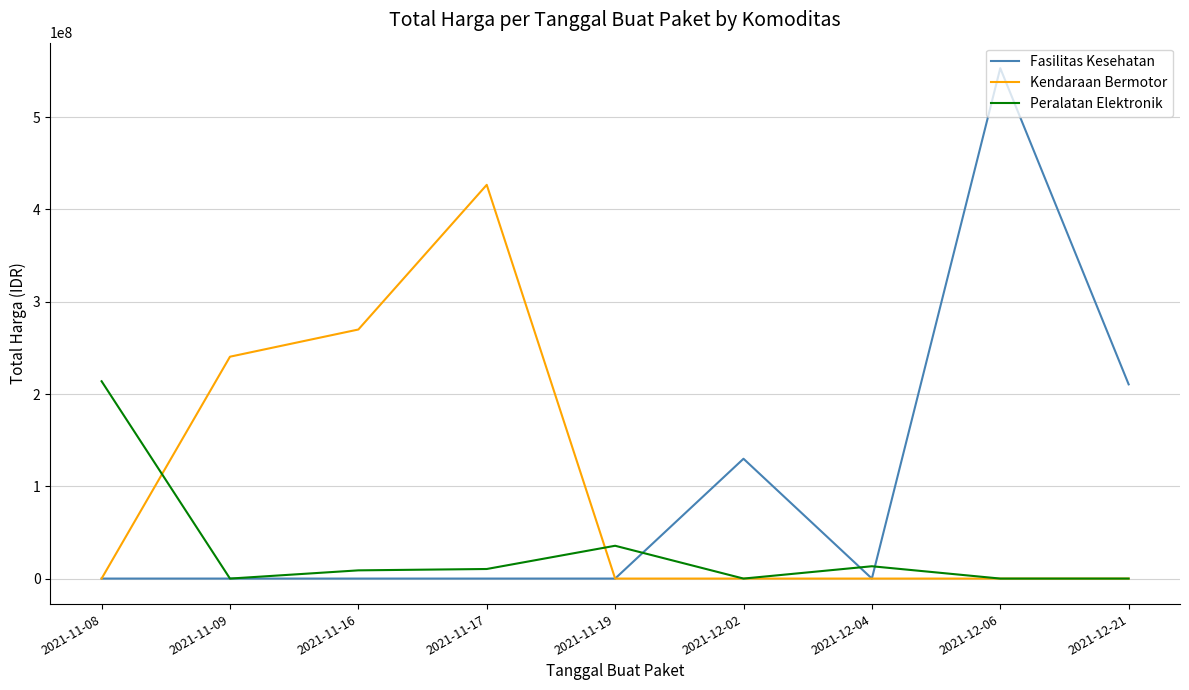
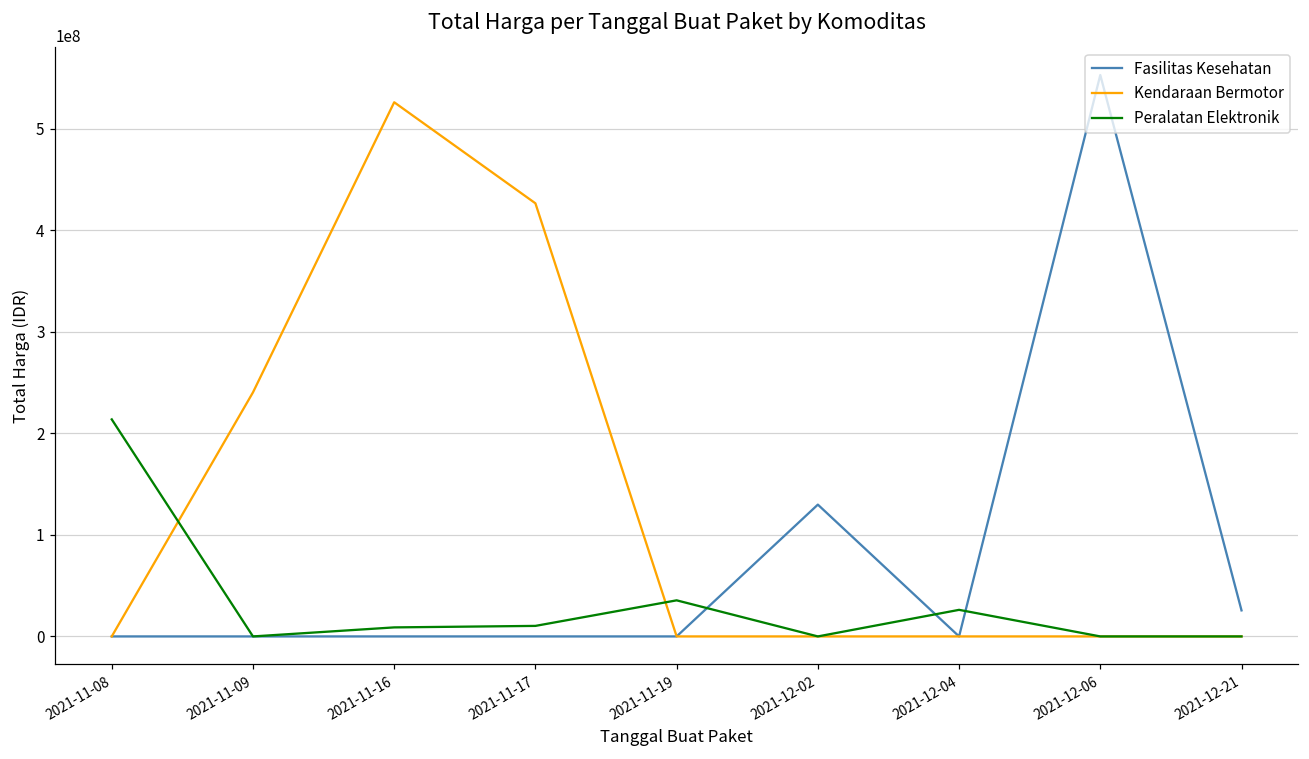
Kendaraan Bermotor, 2021-11-16: 270000000 -> 530000000
Peralatan Elektronik, 2021-12-04: 10000000 -> 30000000
Fasilitas Kesehatan, 2021-12-21: 210000000 -> 30000000
